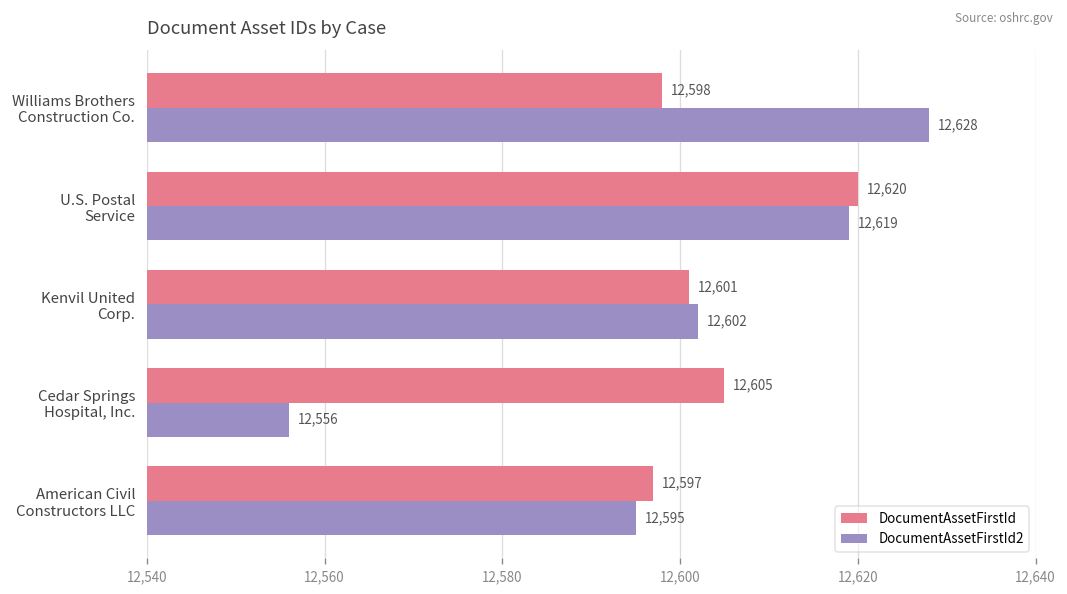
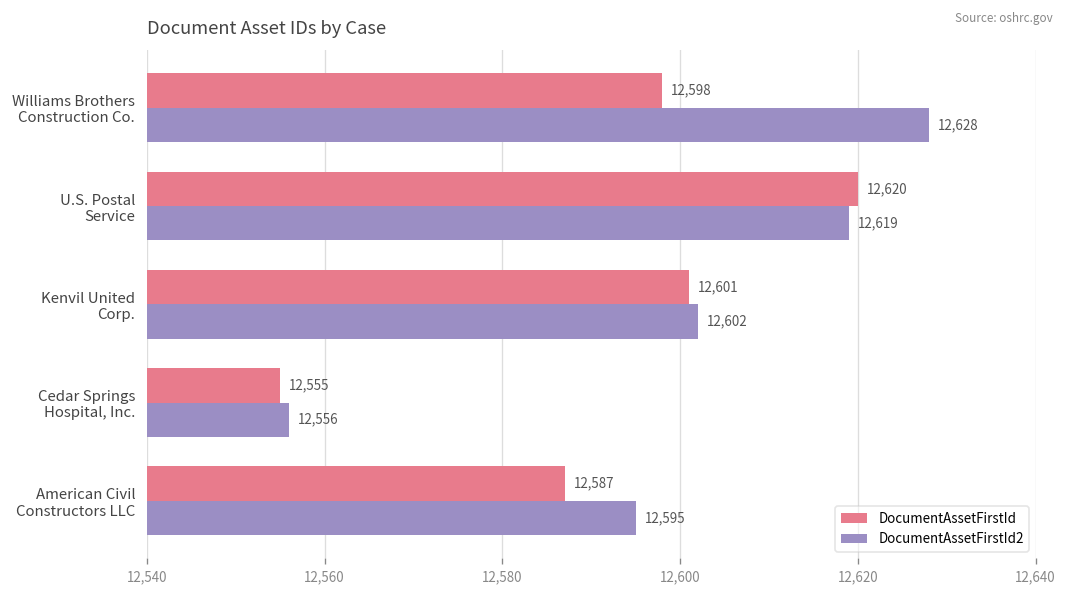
DocumentAssetFirstId, Cedar Springs Hospital, Inc.: 12,605 -> 12,555
DocumentAssetFirstId, American Civil Constructors LLC: 12,597 -> 12,587
